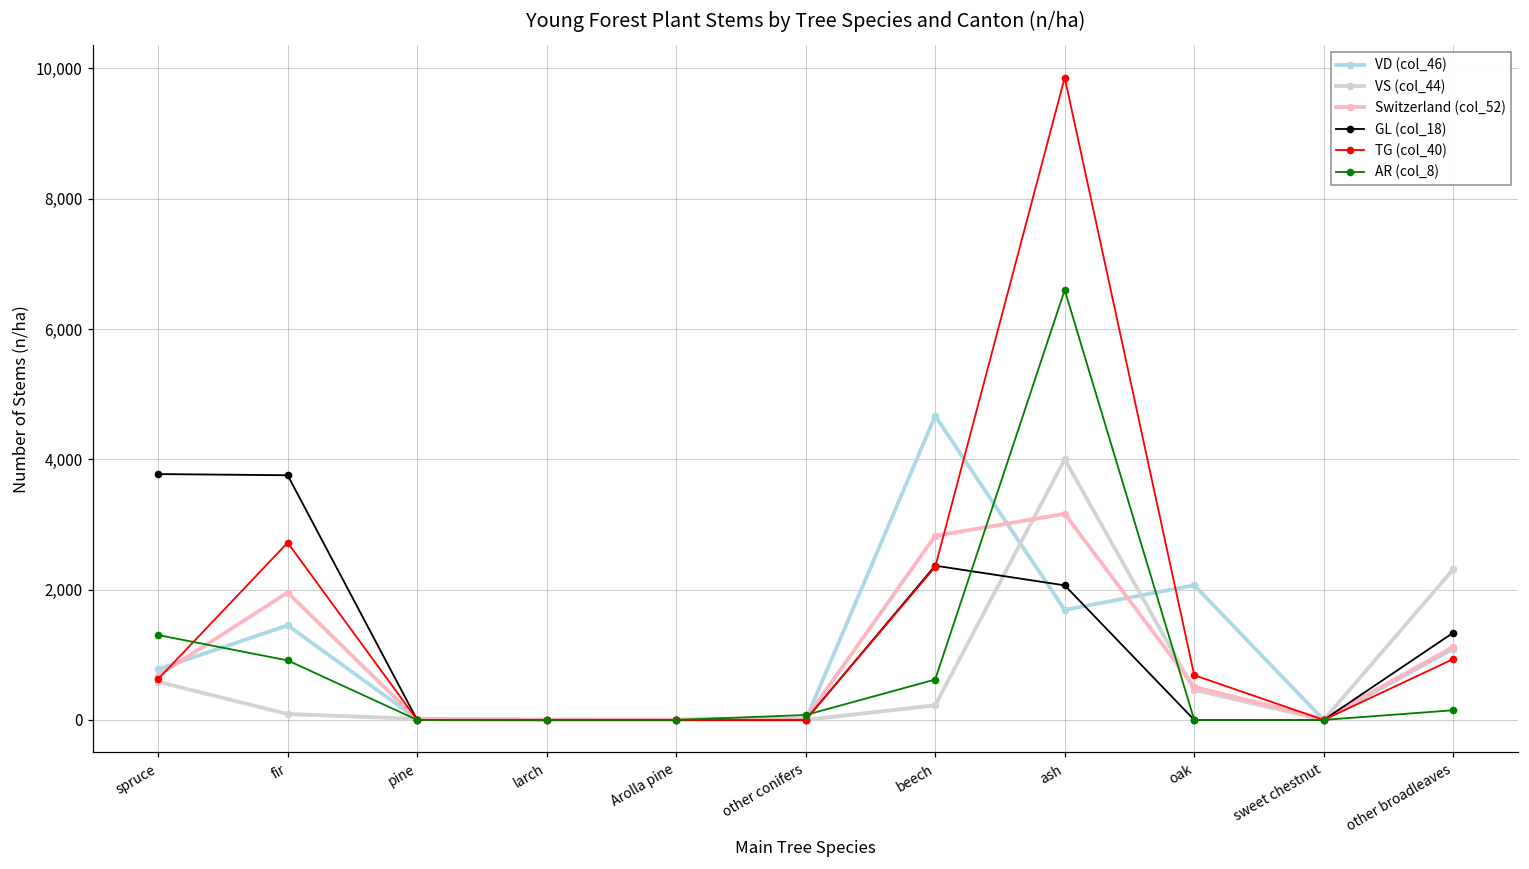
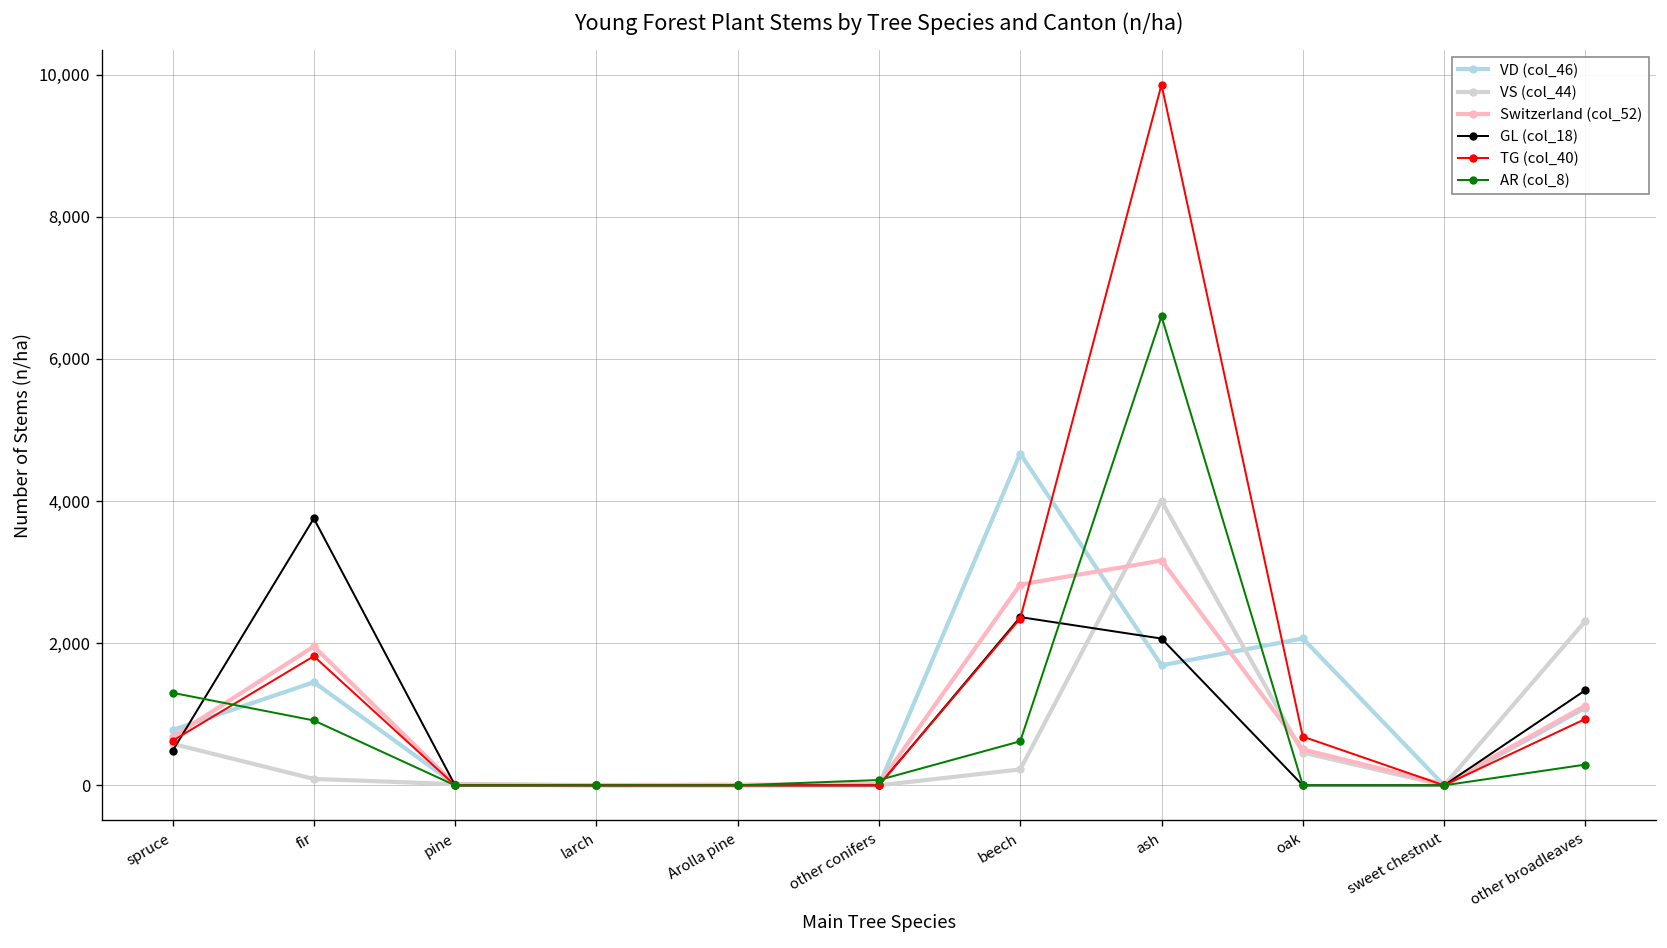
GL (col_18), spruce: 3,800 -> 500
TG (col_40), fir: 2,700 -> 1,800
AR (col_8), other broadleaves: 100 -> 300
